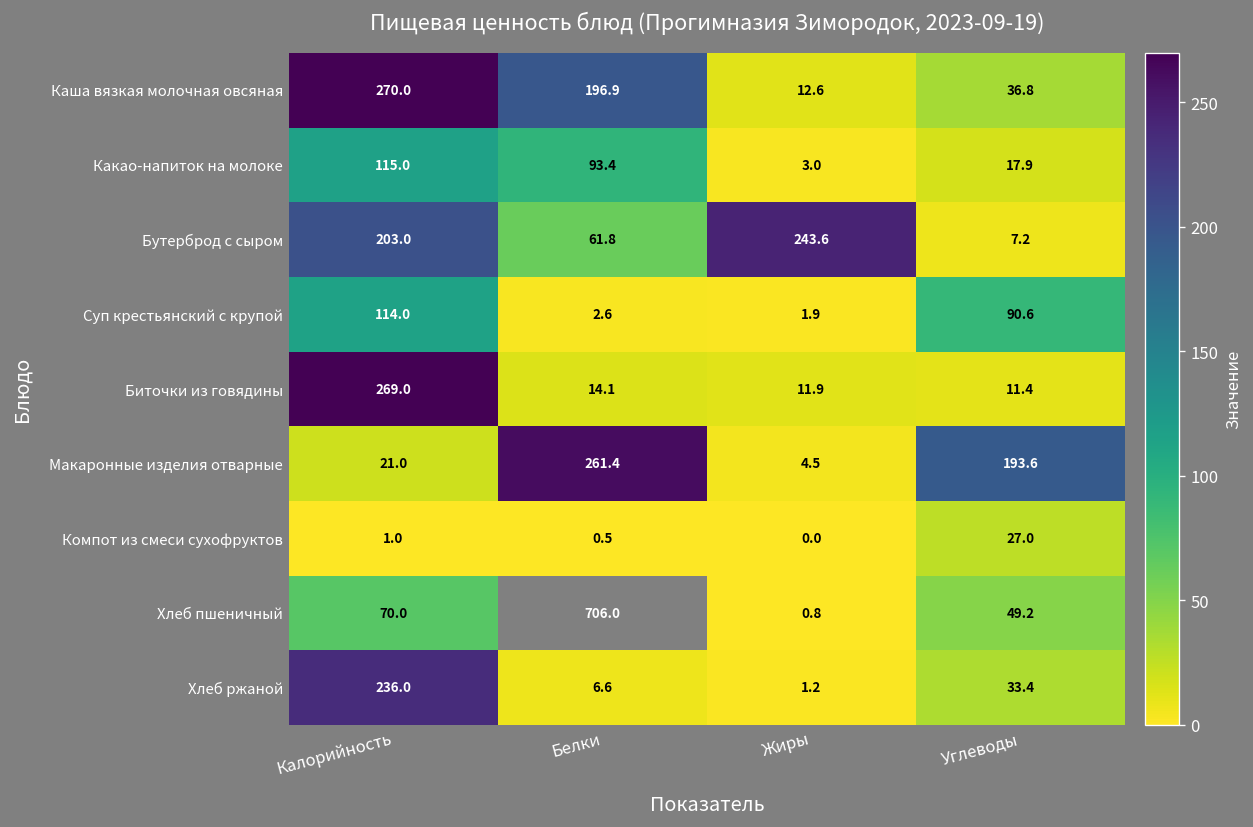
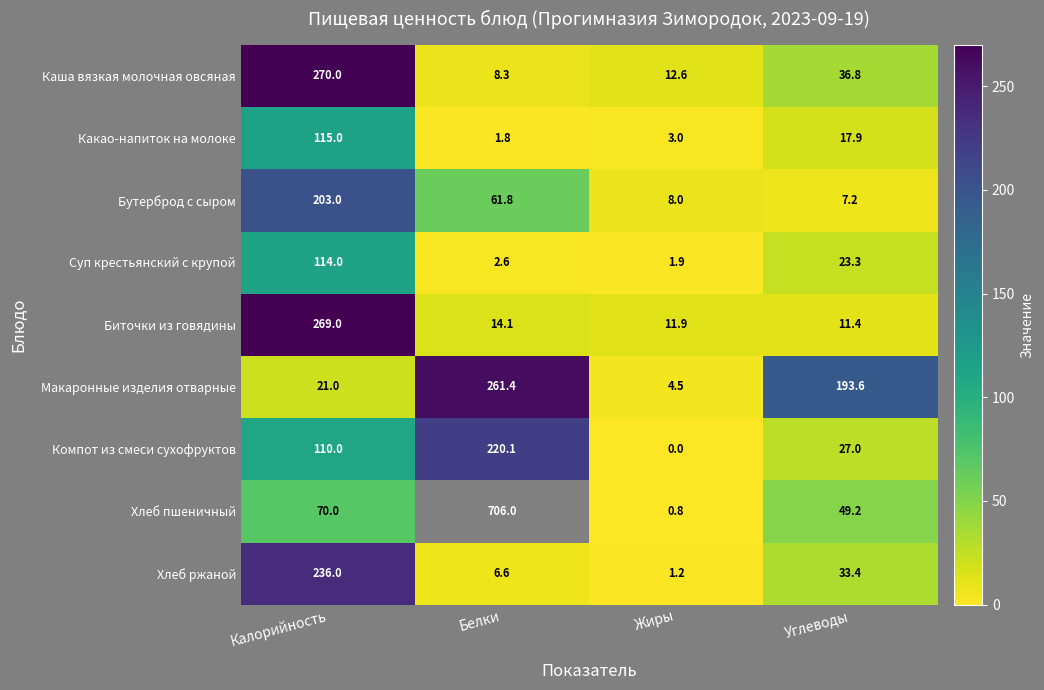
Каша вязкая молочная овсяная, Белки: 196.9 -> 8.3
Какао-напиток на молоке, Белки: 93.4 -> 1.8
Бутерброд с сыром, Жиры: 243.6 -> 8.0
Суп крестьянский с крупой, Углеводы: 90.6 -> 23.3
Компот из смеси сухофруктов, Калорийность: 1.0 -> 110.0
Компот из смеси сухофруктов, Белки: 0.5 -> 220.1
